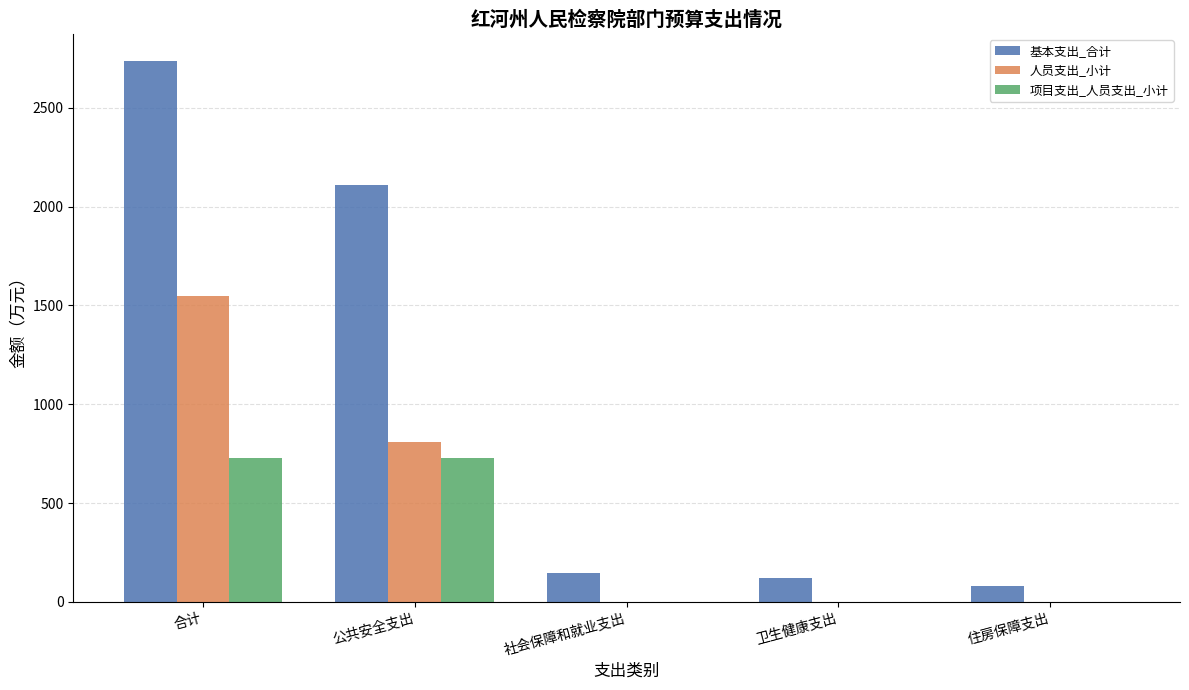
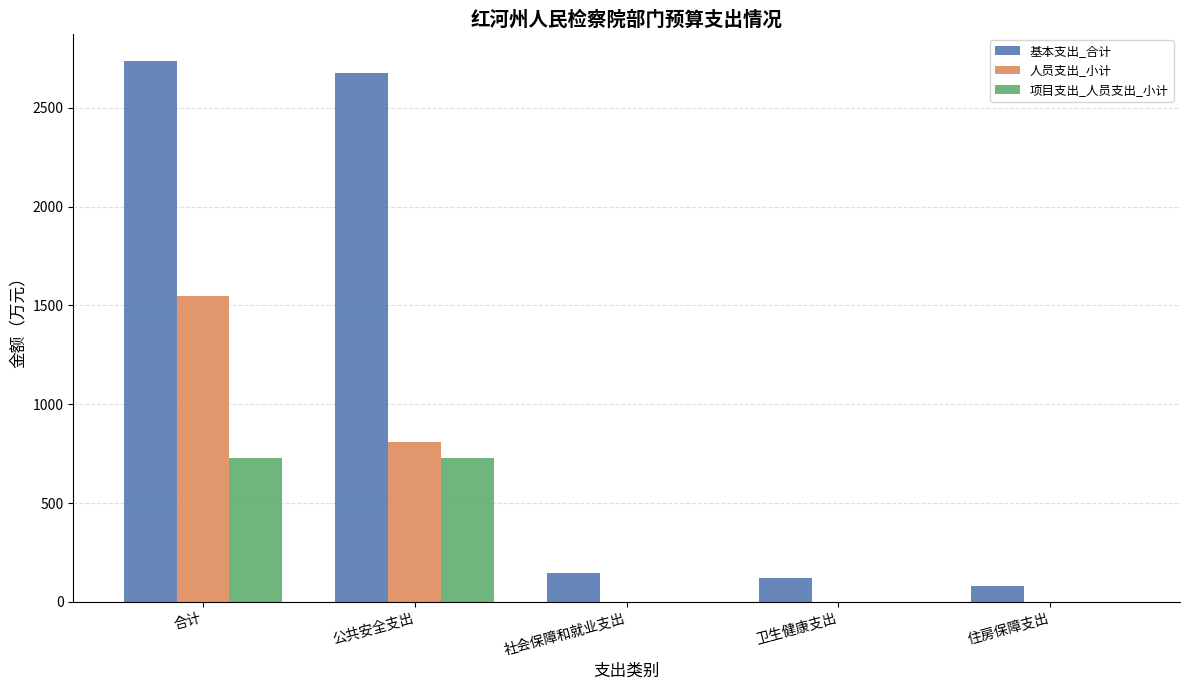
基本支出_合计, 公共安全支出: 2110 -> 2680
